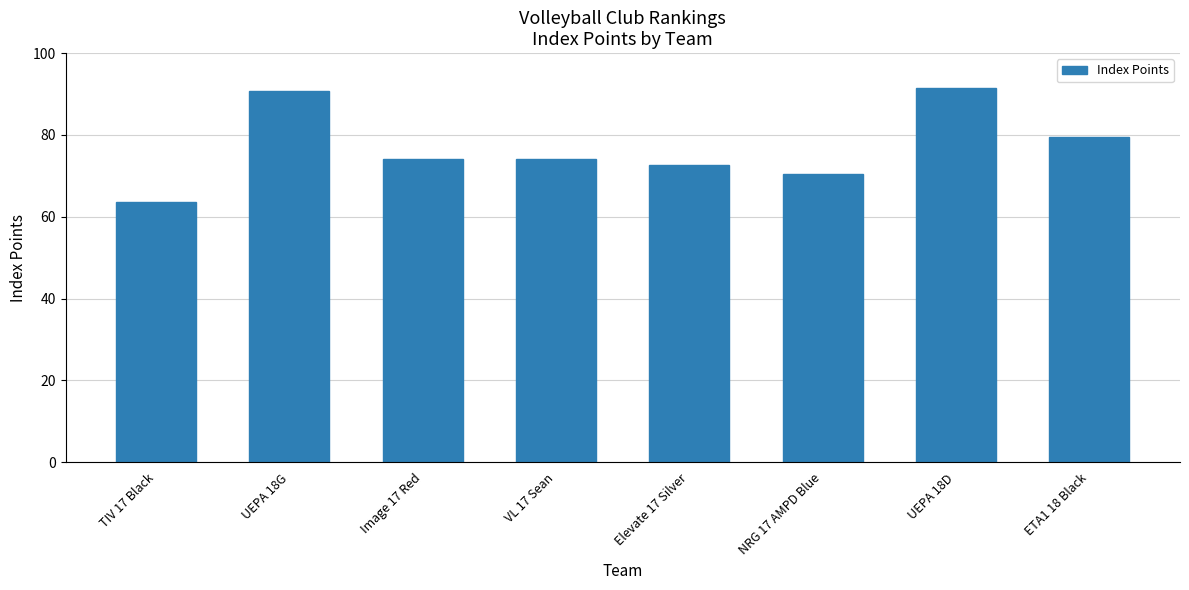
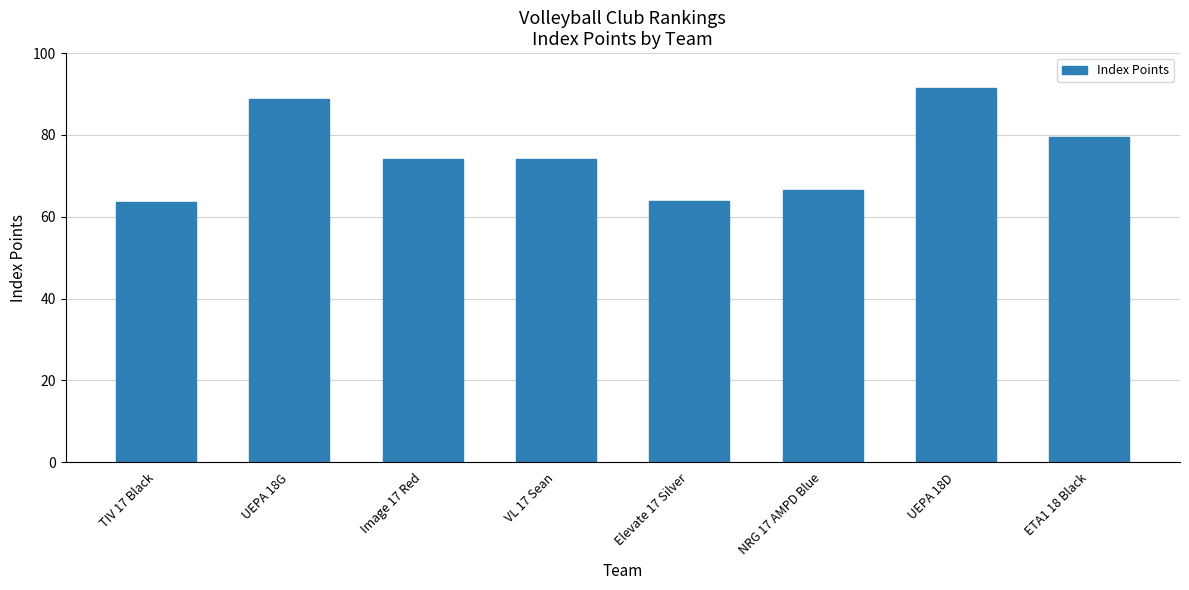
UEPA 18G: 91 -> 89
Elevate 17 Silver: 73 -> 64
NRG 17 AMPD Blue: 70 -> 67
